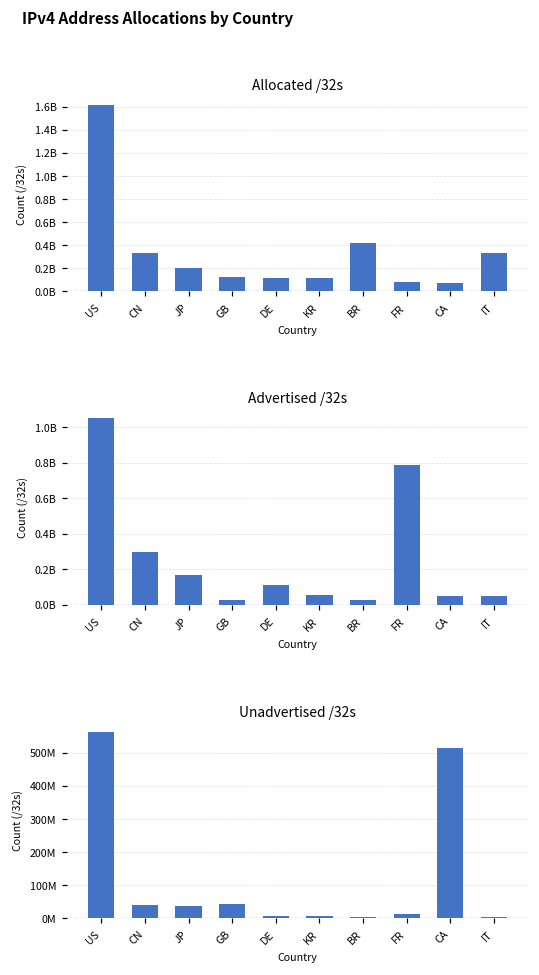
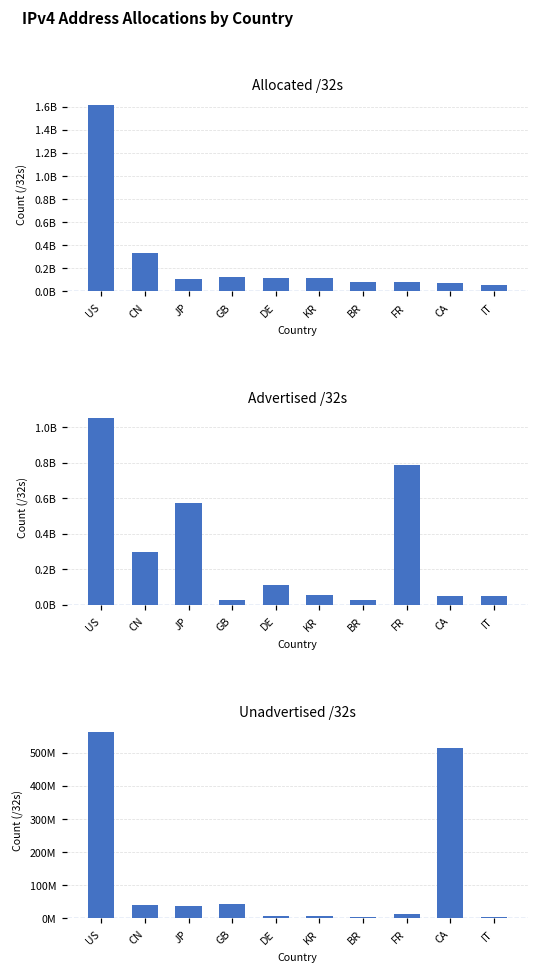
Allocated /32s, JP: 200000000 -> 100000000
Allocated /32s, BR: 420000000 -> 80000000
Allocated /32s, IT: 330000000 -> 50000000
Advertised /32s, JP: 170000000 -> 580000000
